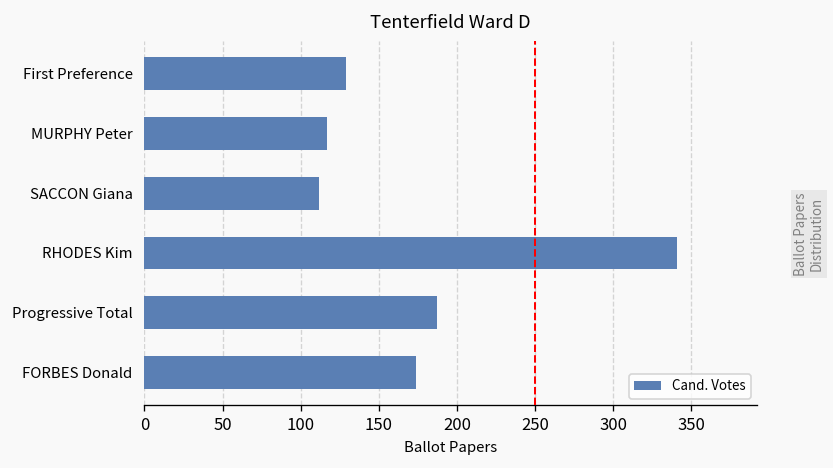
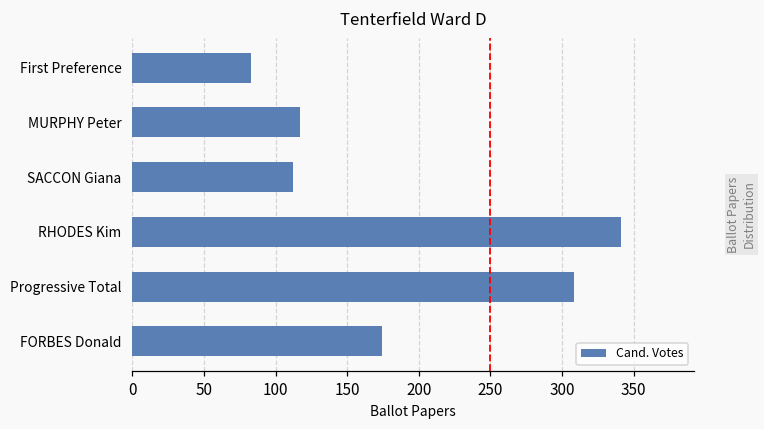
First Preference: 129 -> 83
Progressive Total: 187 -> 308
